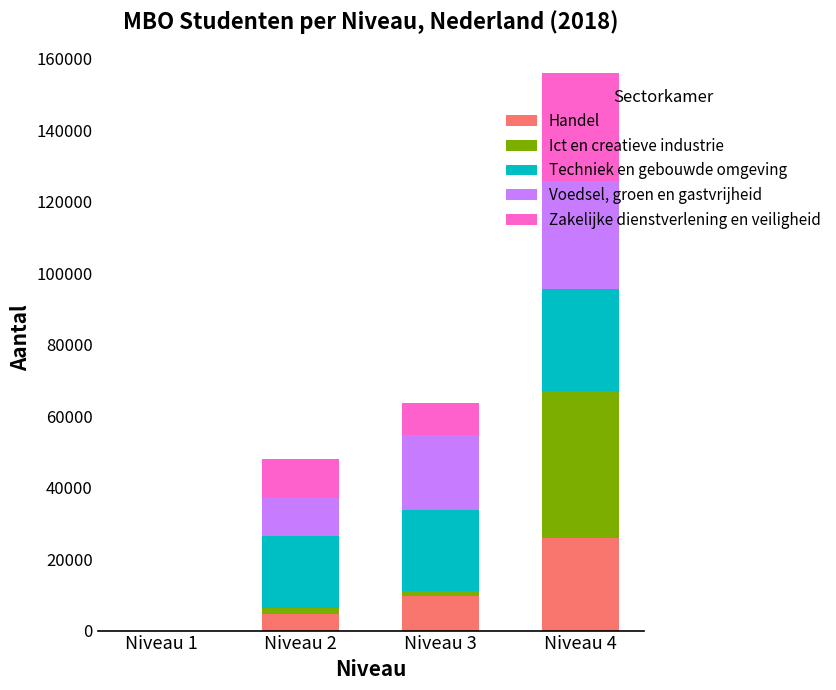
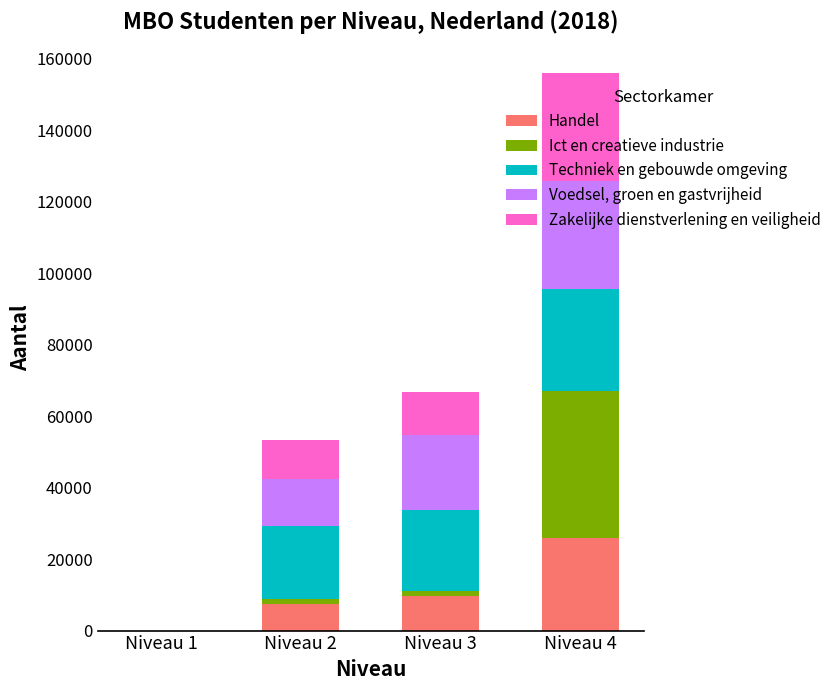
Handel, Niveau 2: 5000 -> 7000
Voedsel, groen en gastvrijheid, Niveau 2: 11000 -> 13000
Zakelijke dienstverlening en veiligheid, Niveau 3: 9000 -> 12000
